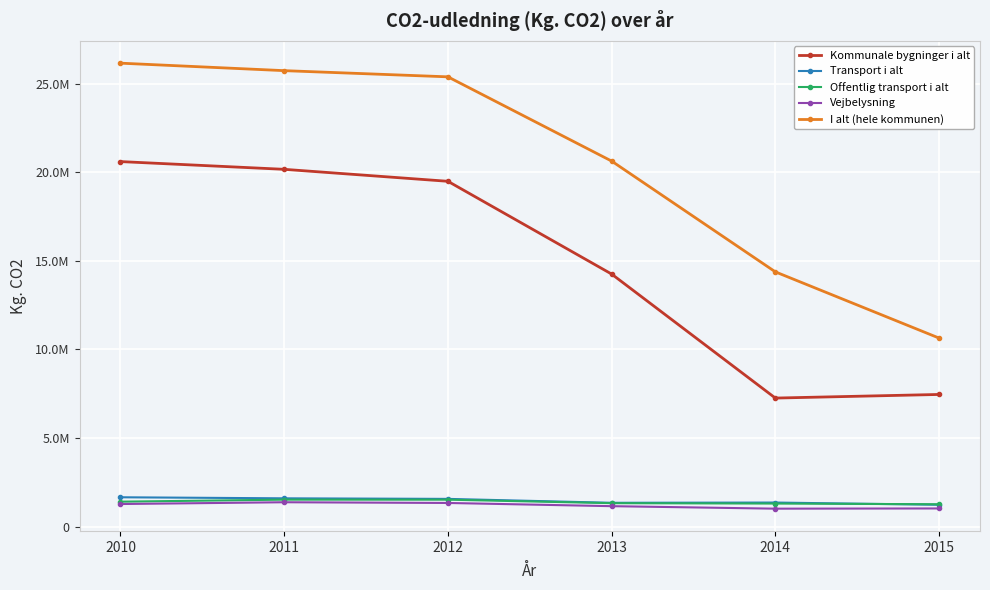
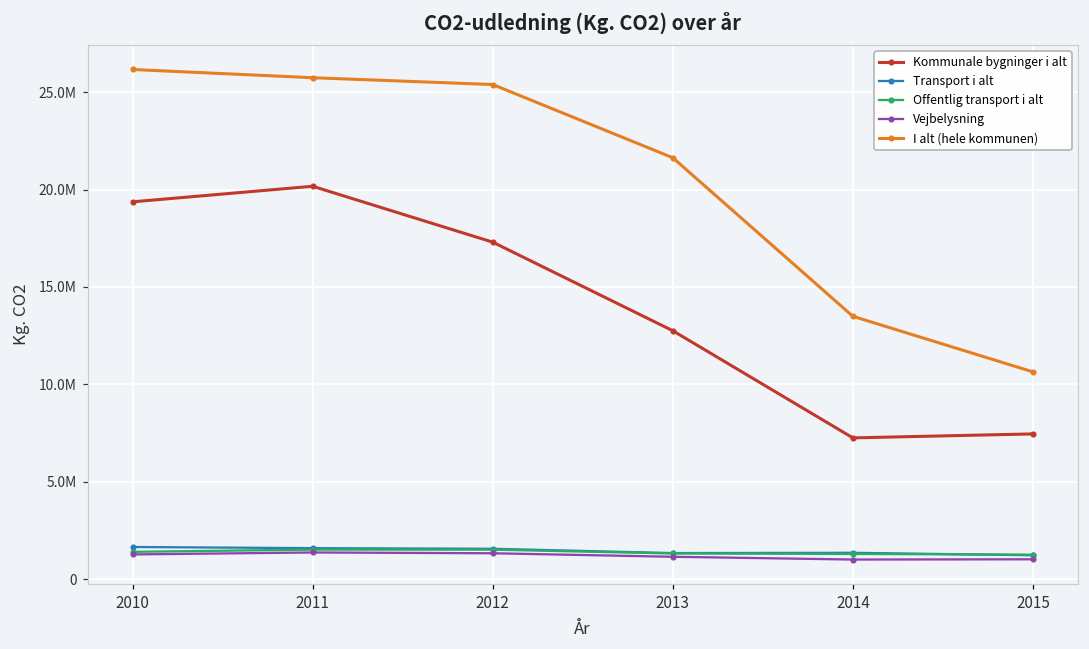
Kommunale bygninger i alt, 2010: 20600000 -> 19400000
Kommunale bygninger i alt, 2012: 19500000 -> 17300000
Kommunale bygninger i alt, 2013: 14300000 -> 12800000
I alt (hele kommunen), 2013: 20600000 -> 21600000
I alt (hele kommunen), 2014: 14400000 -> 13500000
